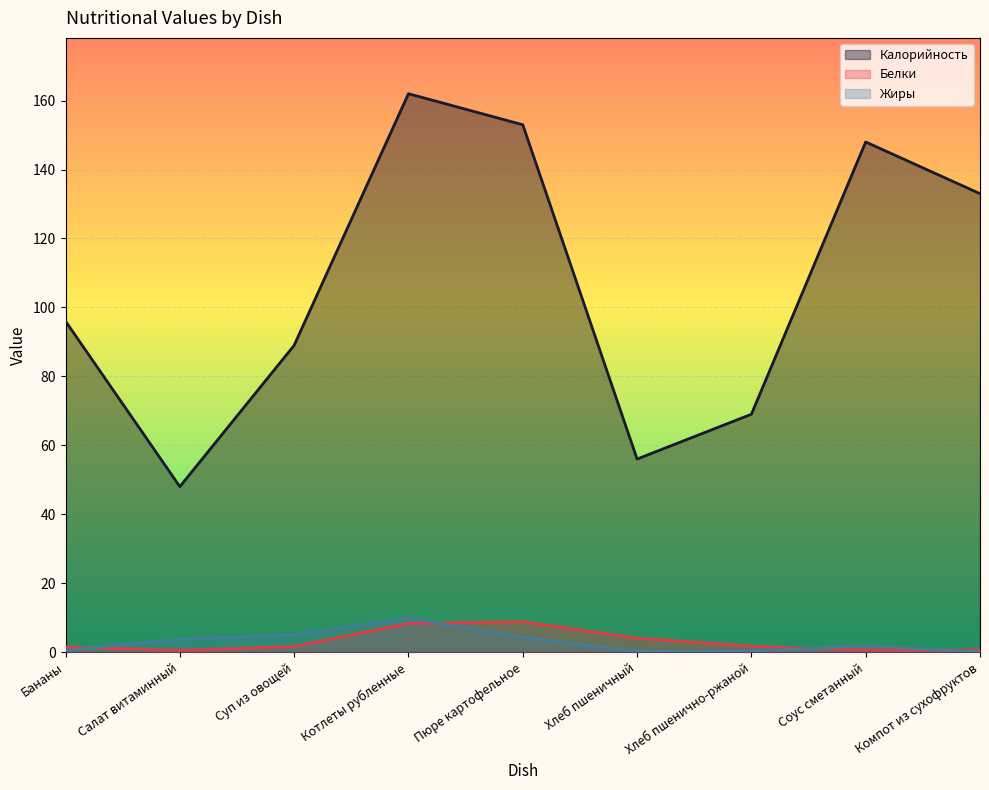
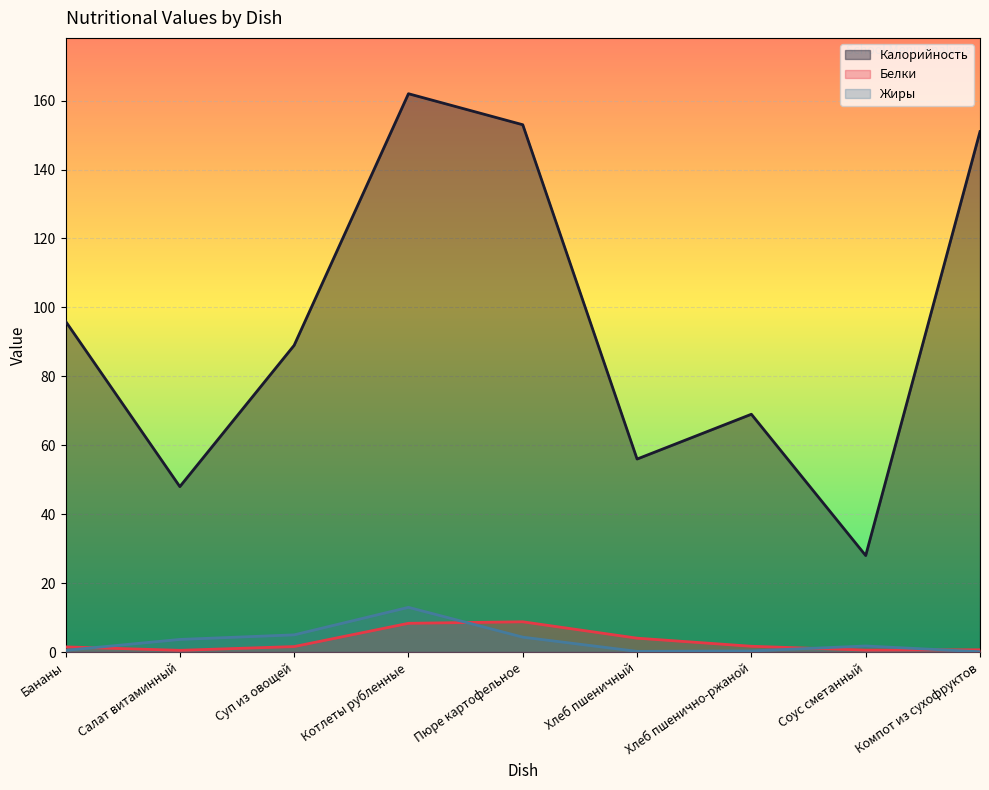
Жиры, Котлеты рубленные: 10 -> 13
Калорийность, Соус сметанный: 148 -> 28
Калорийность, Компот из сухофруктов: 133 -> 151
